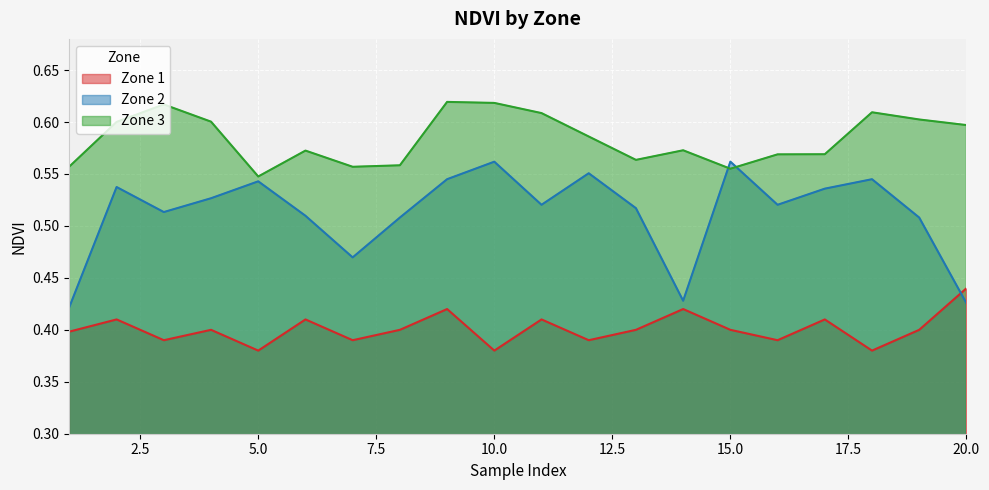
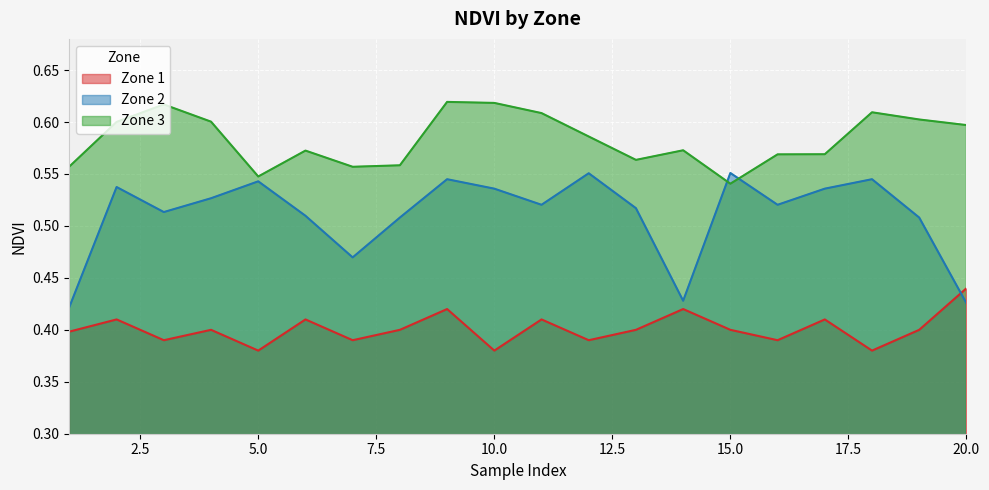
Zone 2, 10.0: 0.562 -> 0.536
Zone 2, 15.0: 0.562 -> 0.551
Zone 3, 15.0: 0.555 -> 0.541
